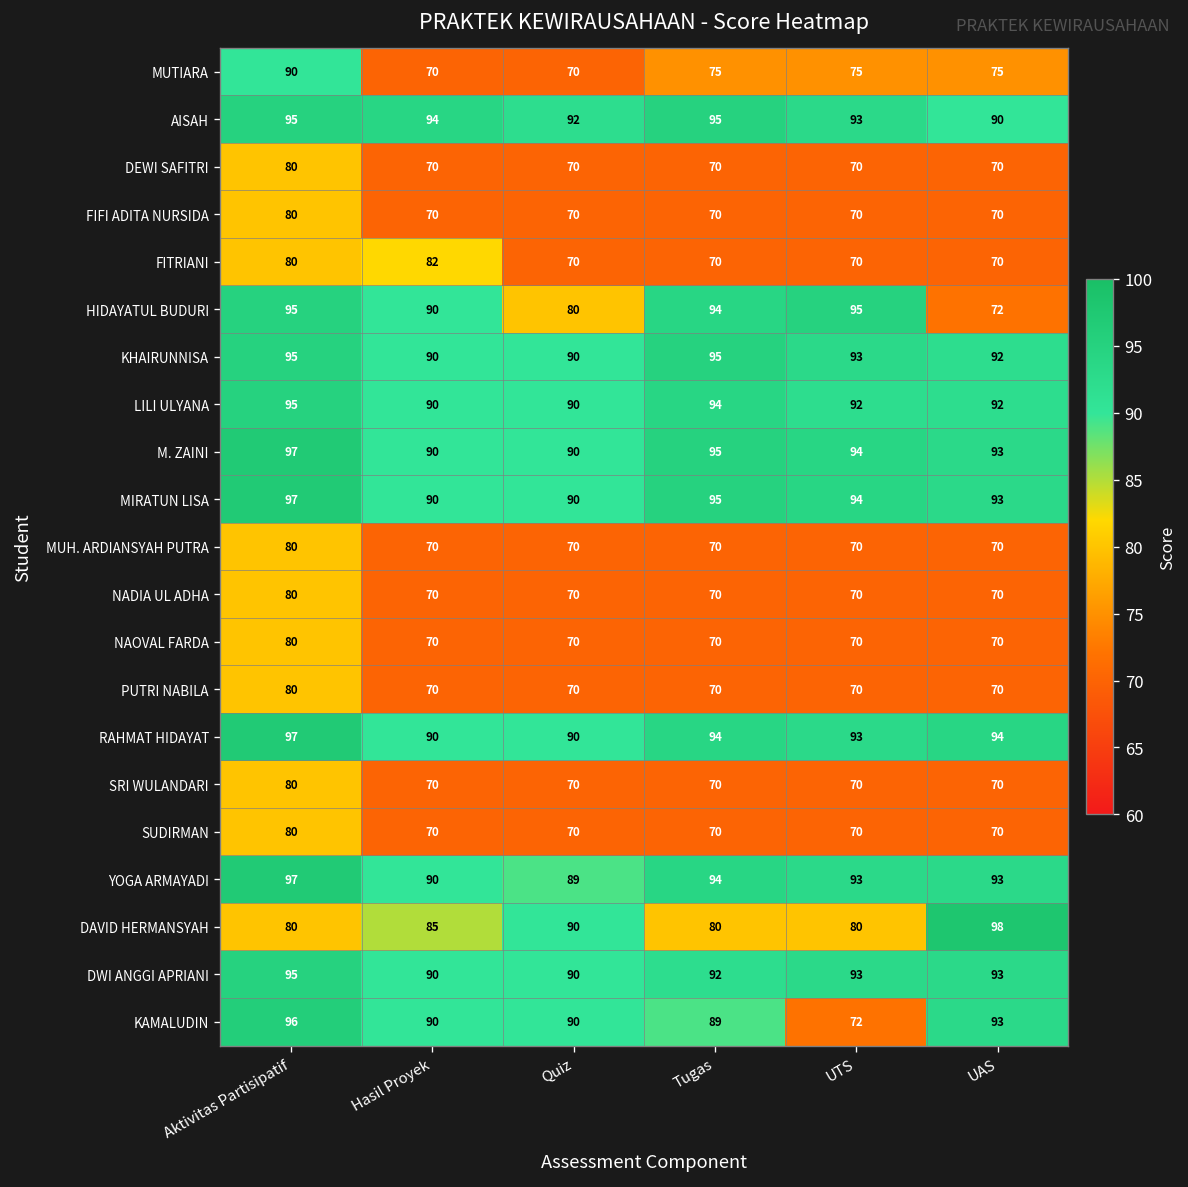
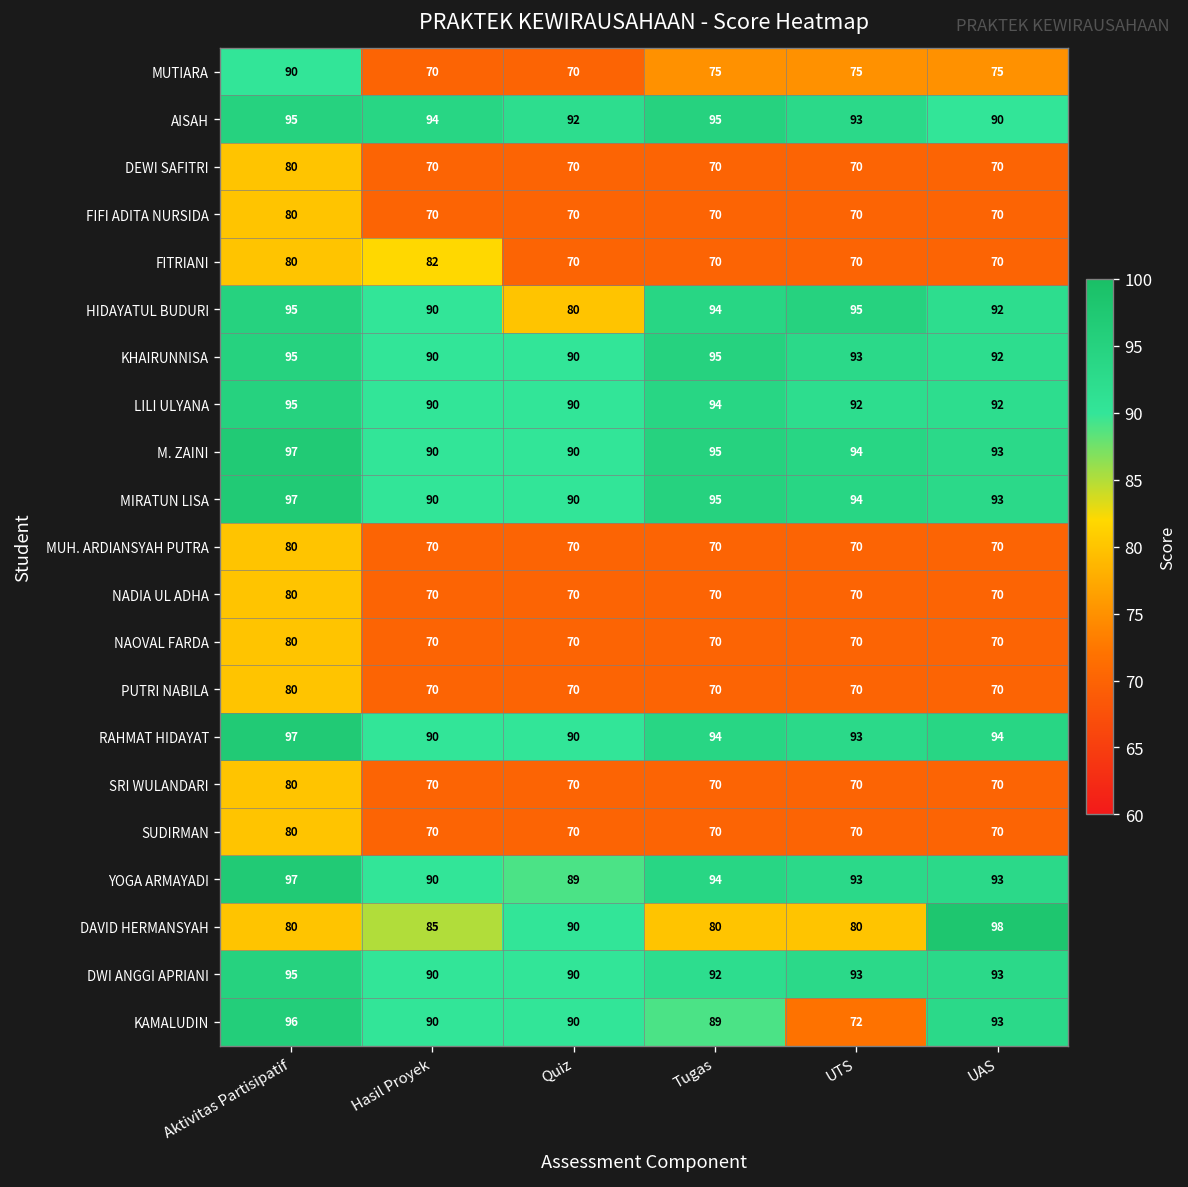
HIDAYATUL BUDURI, UAS: 72 -> 92
